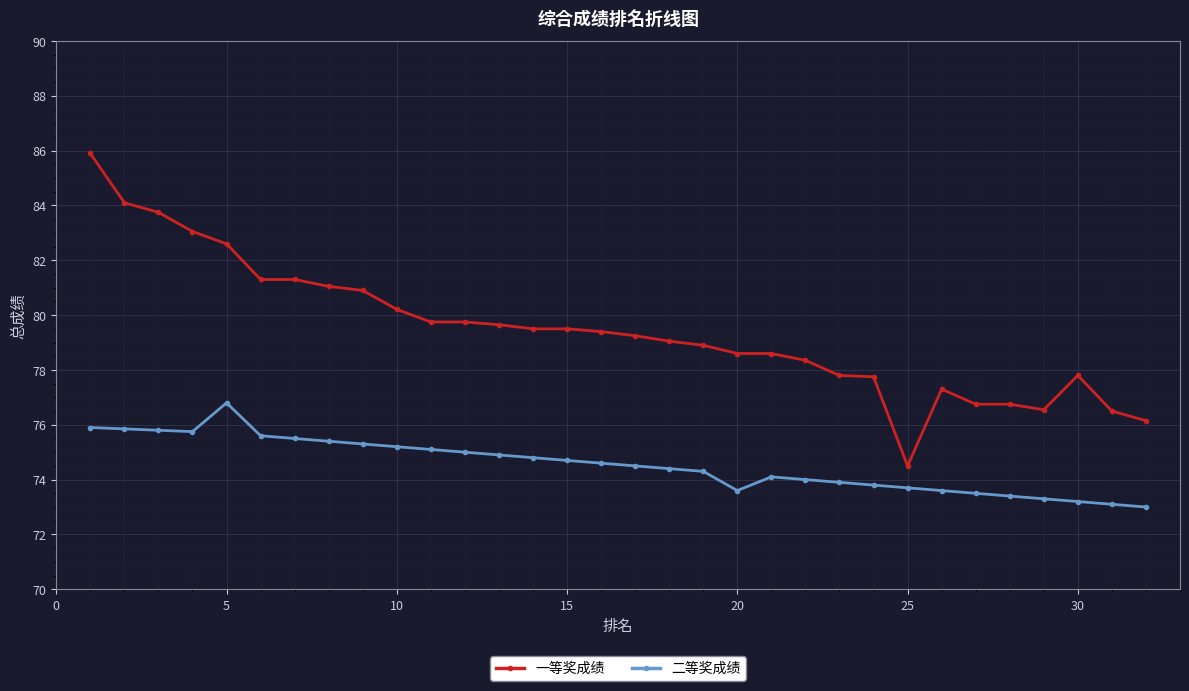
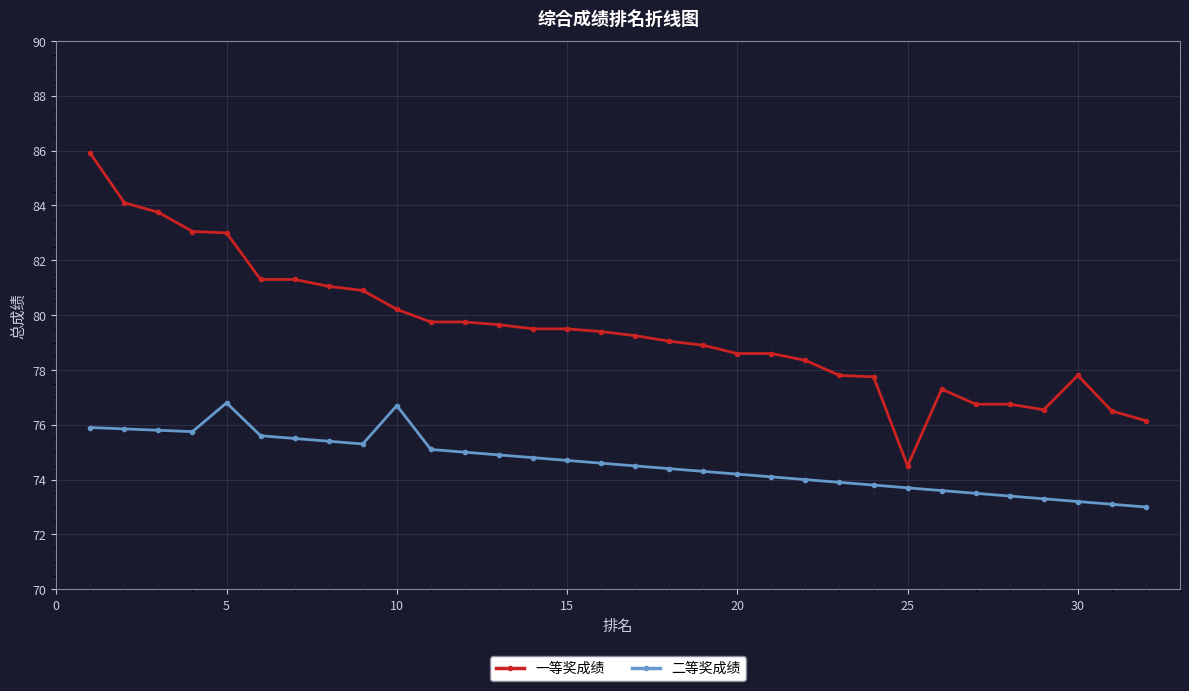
一等奖成绩, 5: 82.6 -> 83.0
二等奖成绩, 10: 75.2 -> 76.7
二等奖成绩, 20: 73.6 -> 74.2
